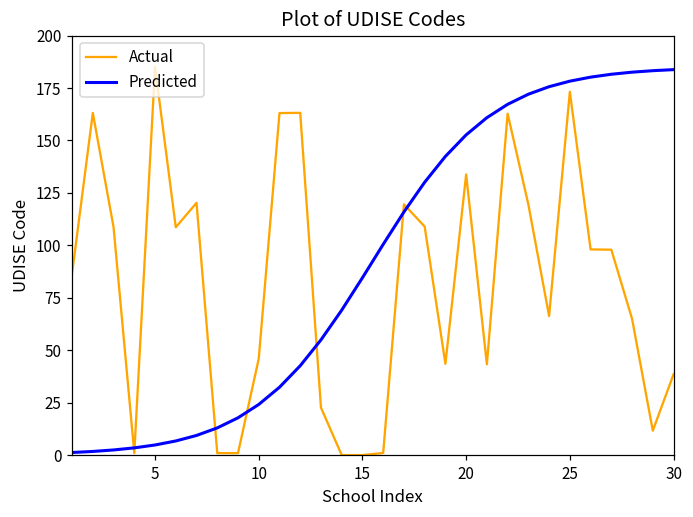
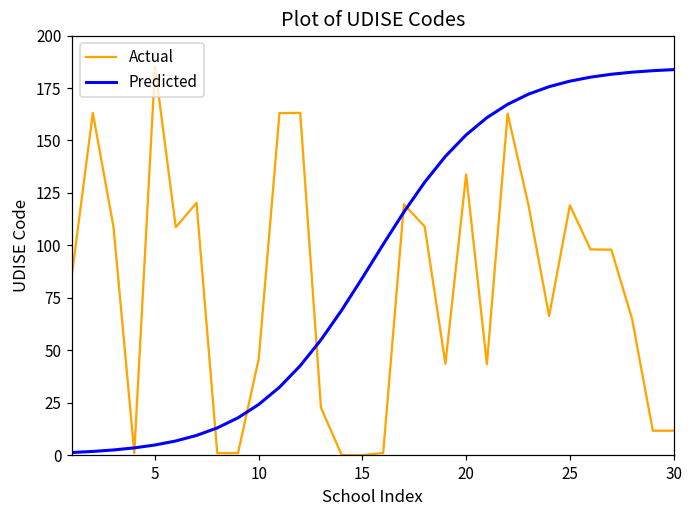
Actual, 25: 173 -> 119
Actual, 30: 39 -> 12
